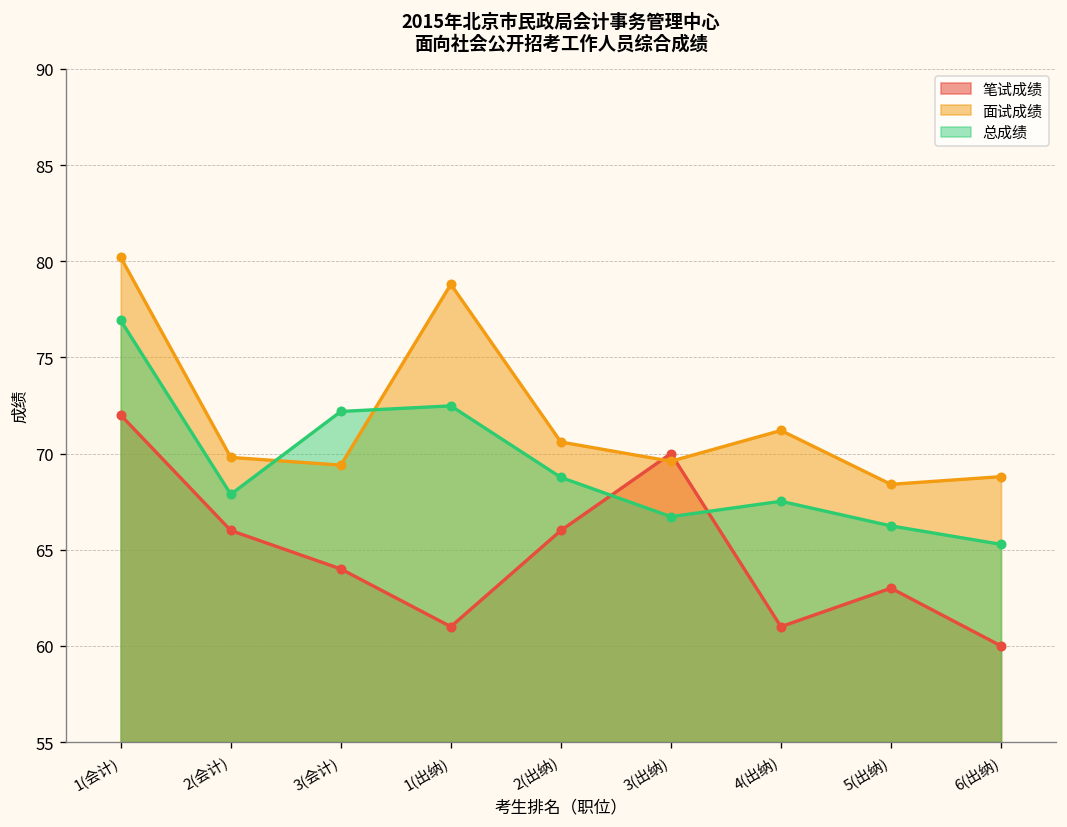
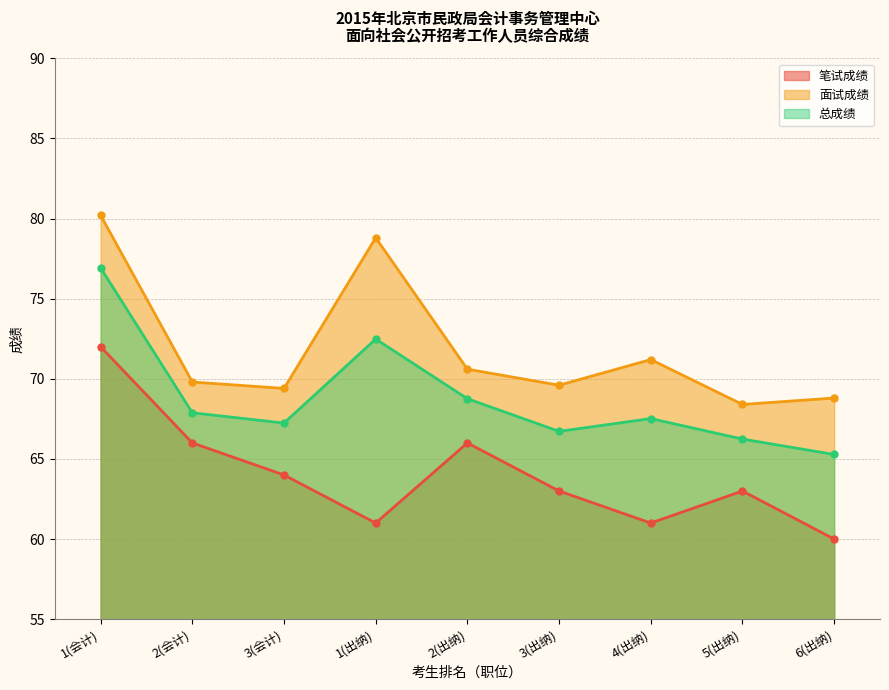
总成绩, 3(会计): 72.2 -> 67.2
笔试成绩, 3(出纳): 70 -> 63
